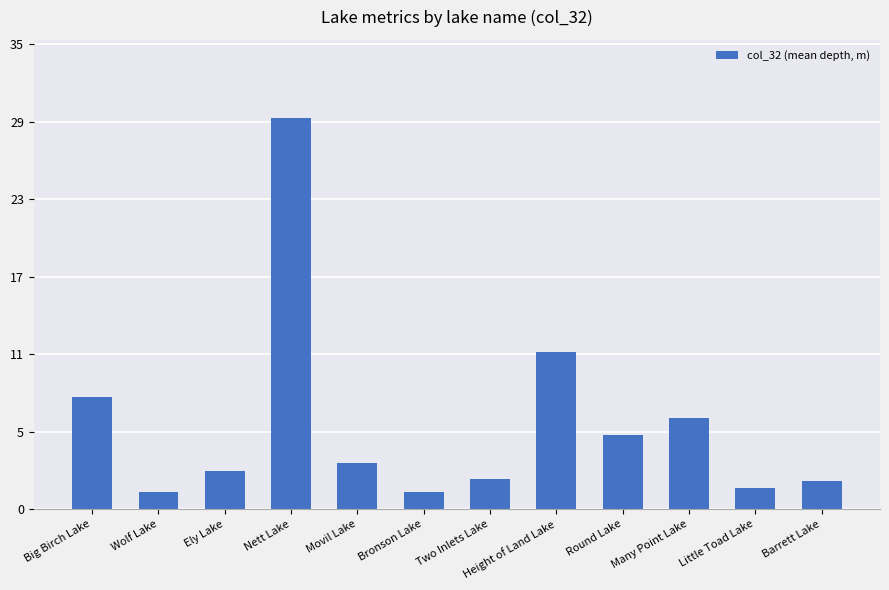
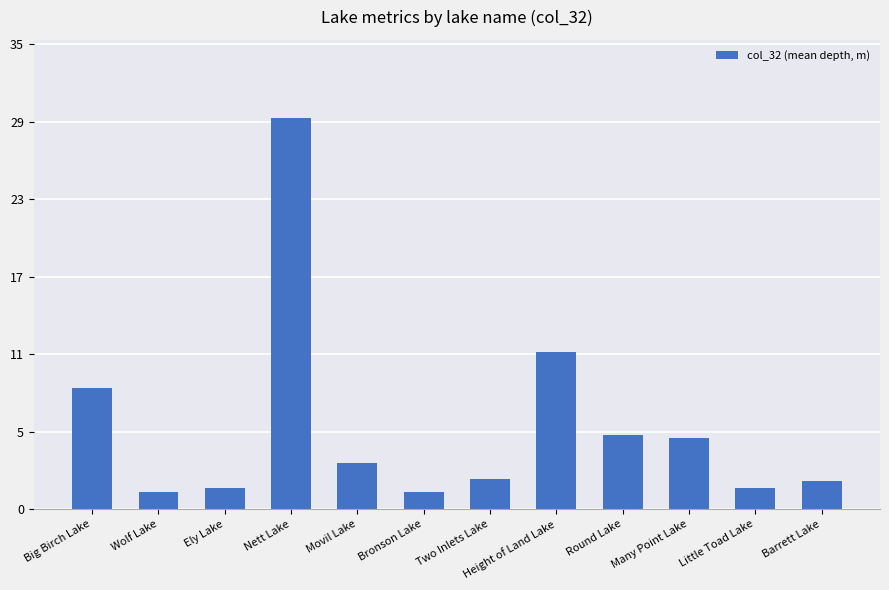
Big Birch Lake: 8.5 -> 9.1
Ely Lake: 2.9 -> 1.6
Many Point Lake: 6.8 -> 5.4
